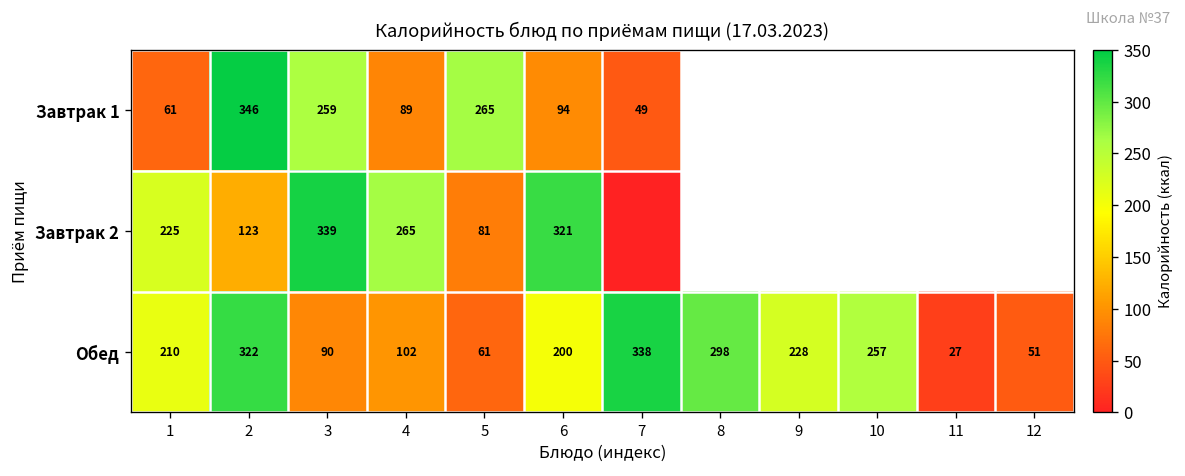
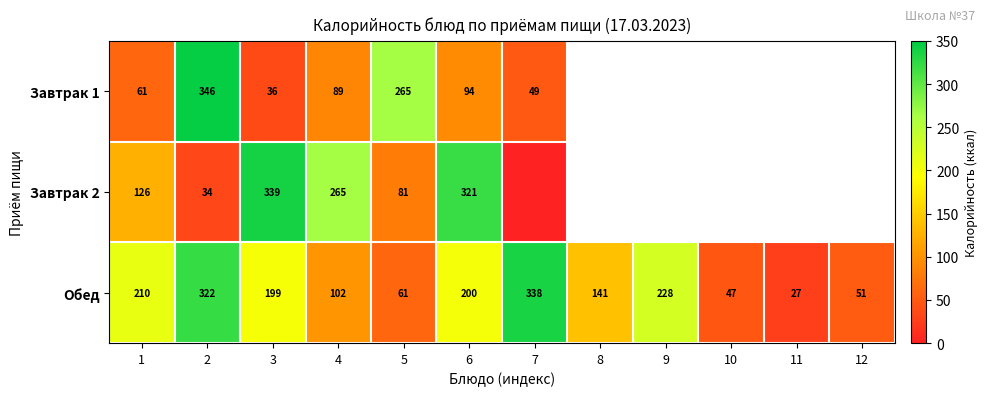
Завтрак 1, 3: 259 -> 36
Завтрак 2, 1: 225 -> 126
Завтрак 2, 2: 123 -> 34
Обед, 3: 90 -> 199
Обед, 8: 298 -> 141
Обед, 10: 257 -> 47
